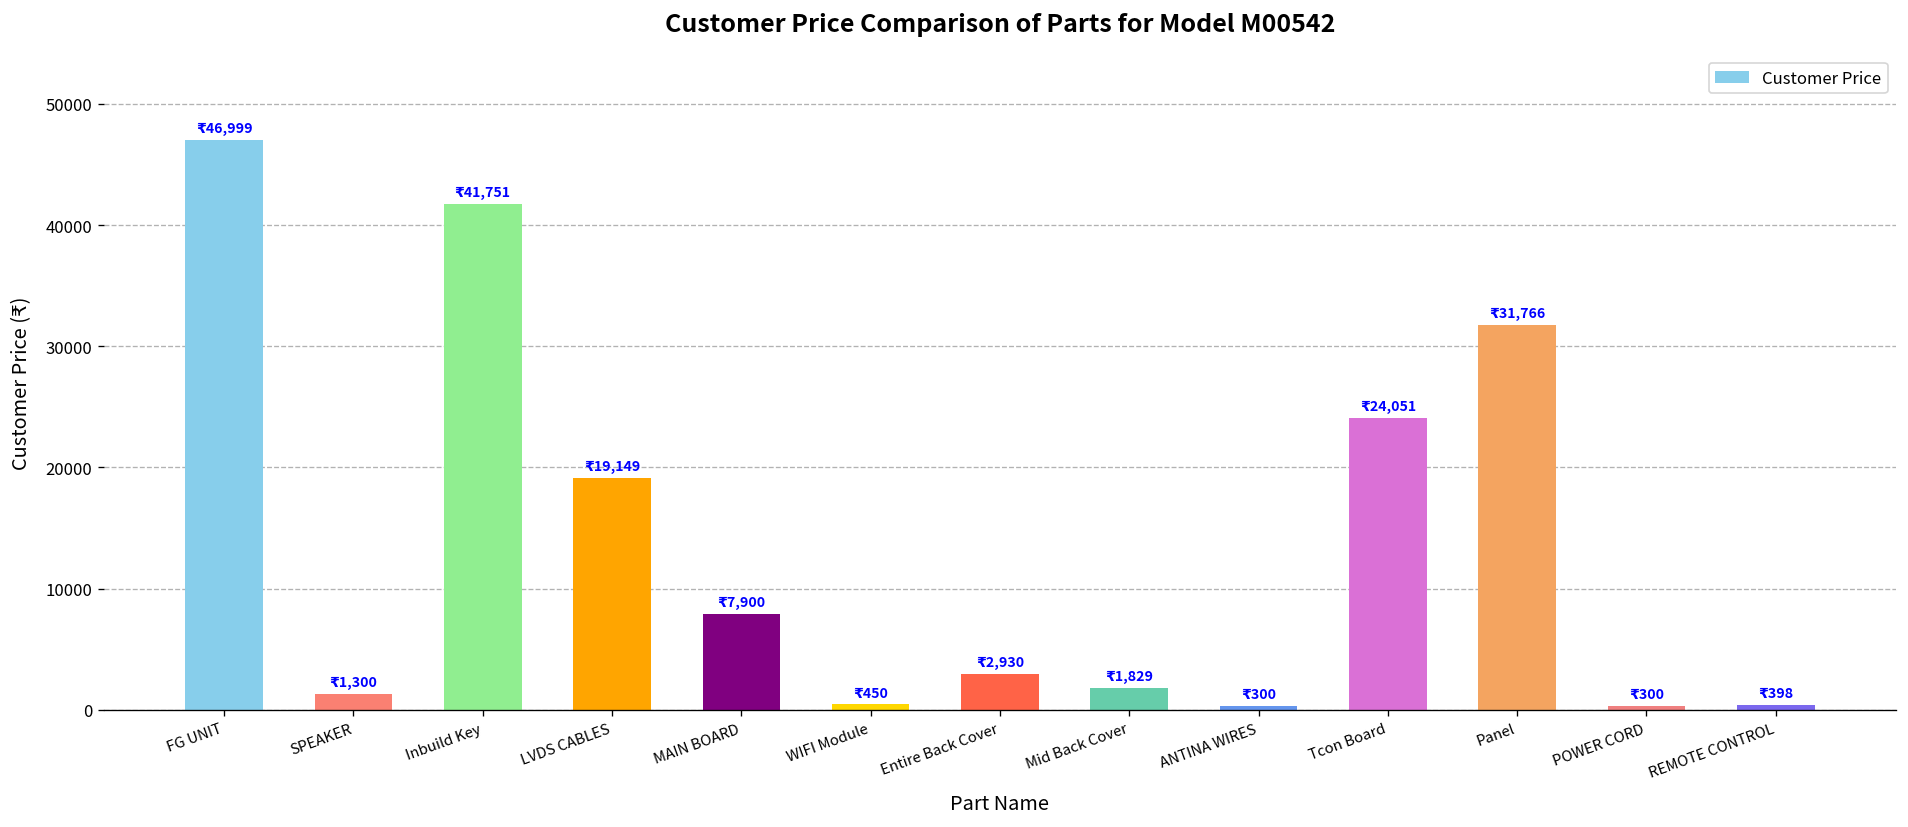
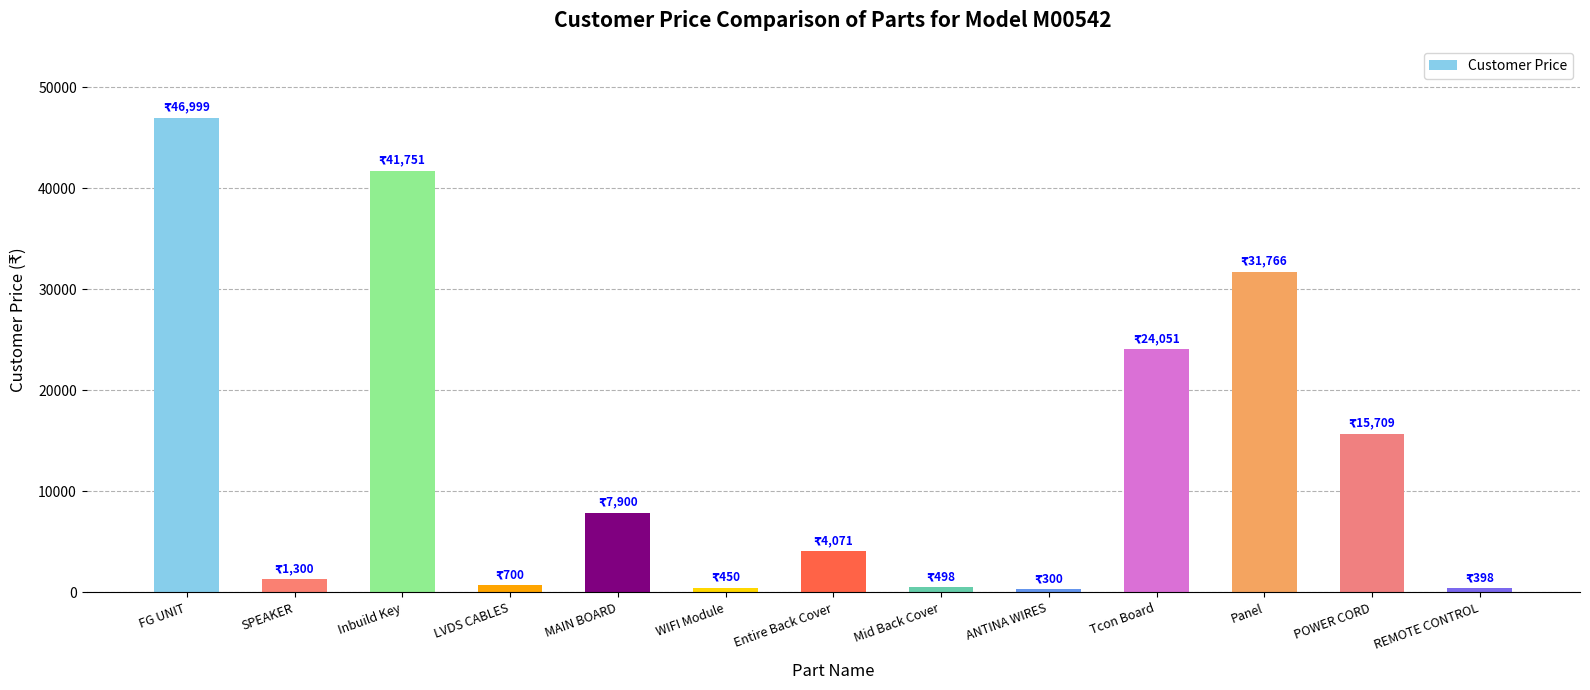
LVDS CABLES: 19,149 -> 700
Entire Back Cover: 2,930 -> 4,071
Mid Back Cover: 1,829 -> 498
POWER CORD: 300 -> 15,709
